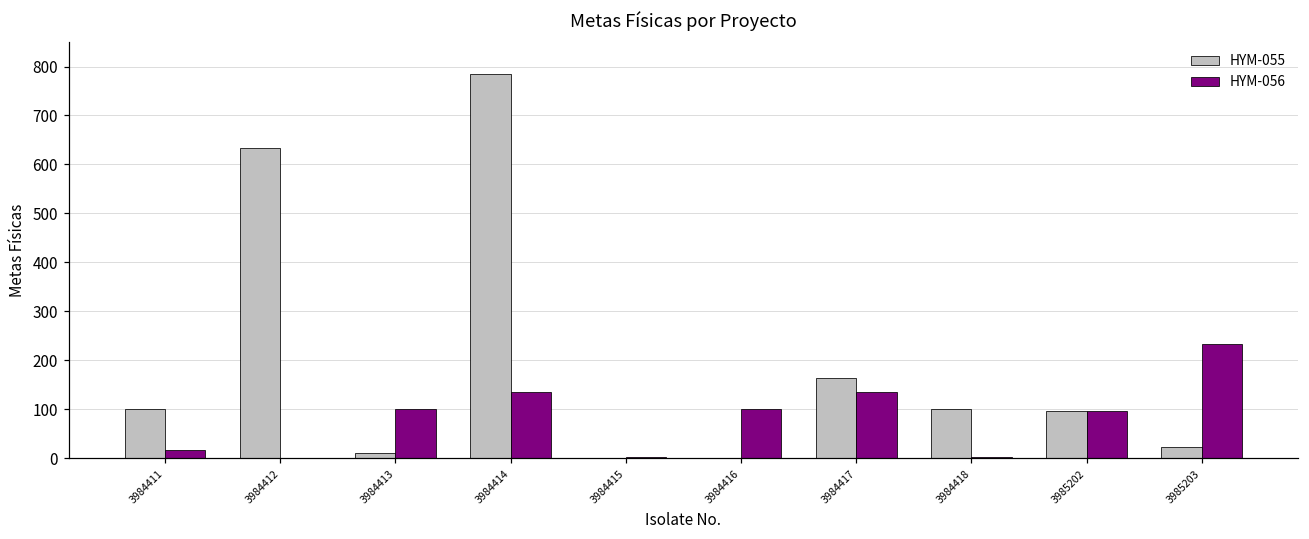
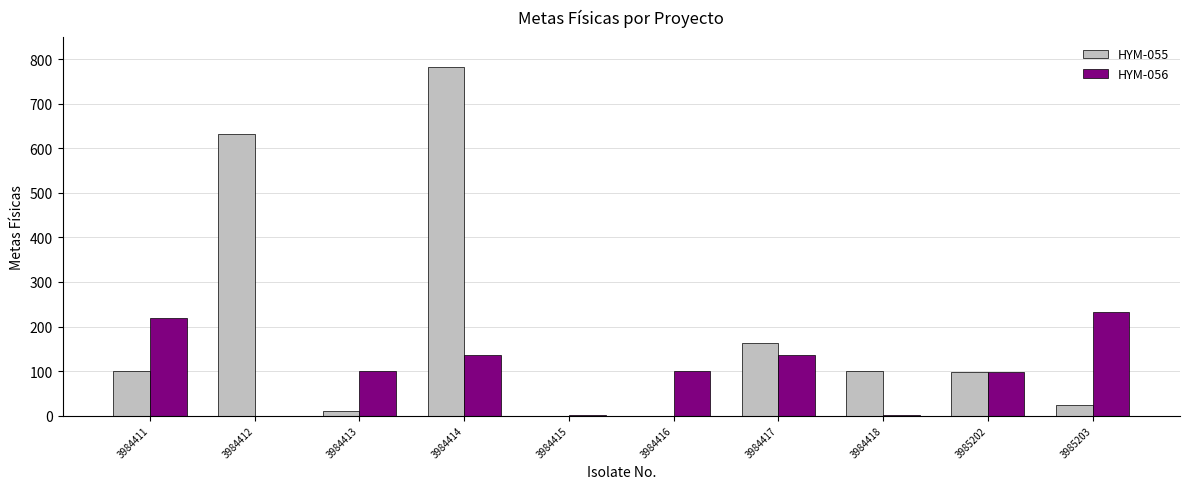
HYM-056, 3984411: 20 -> 220
